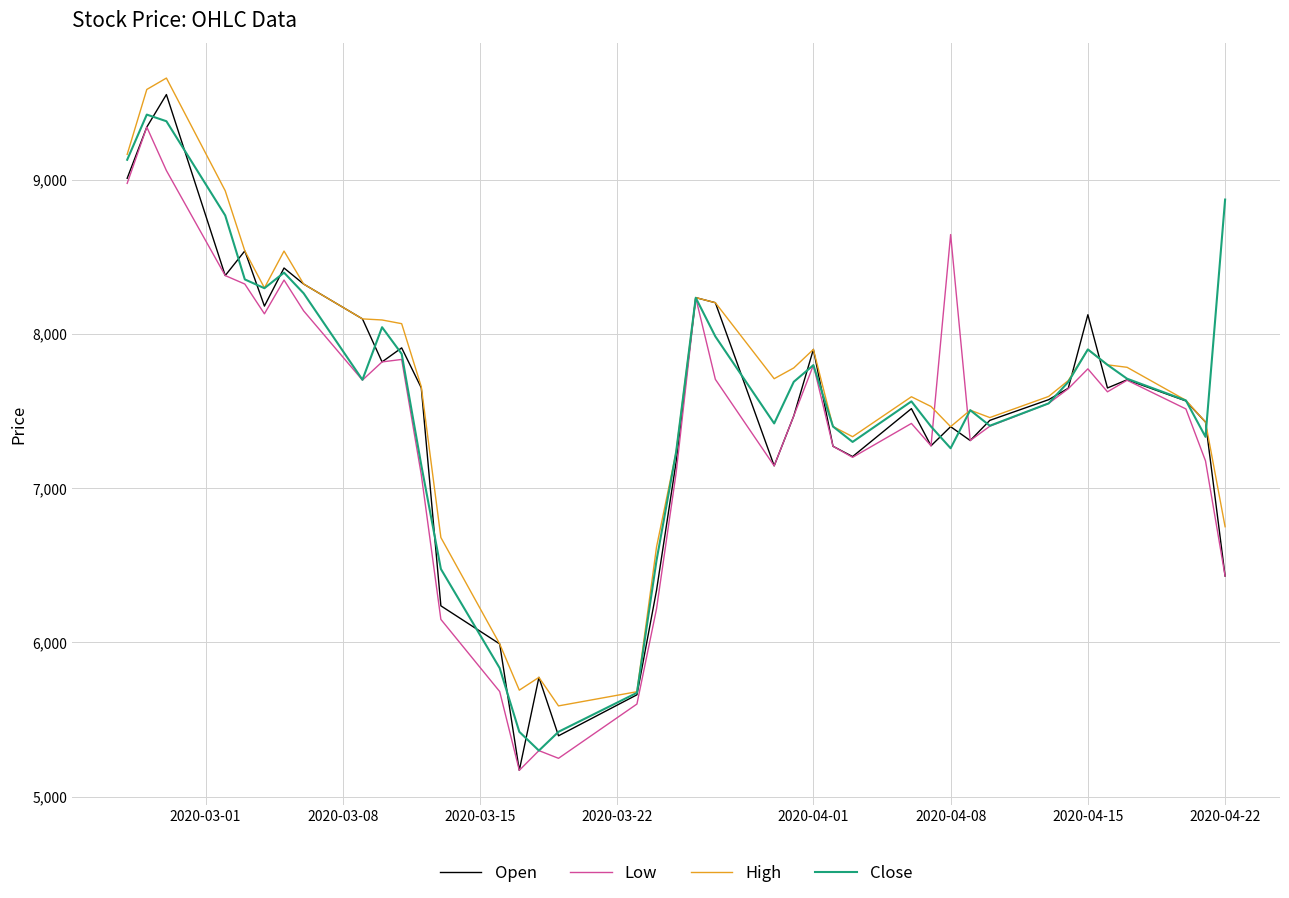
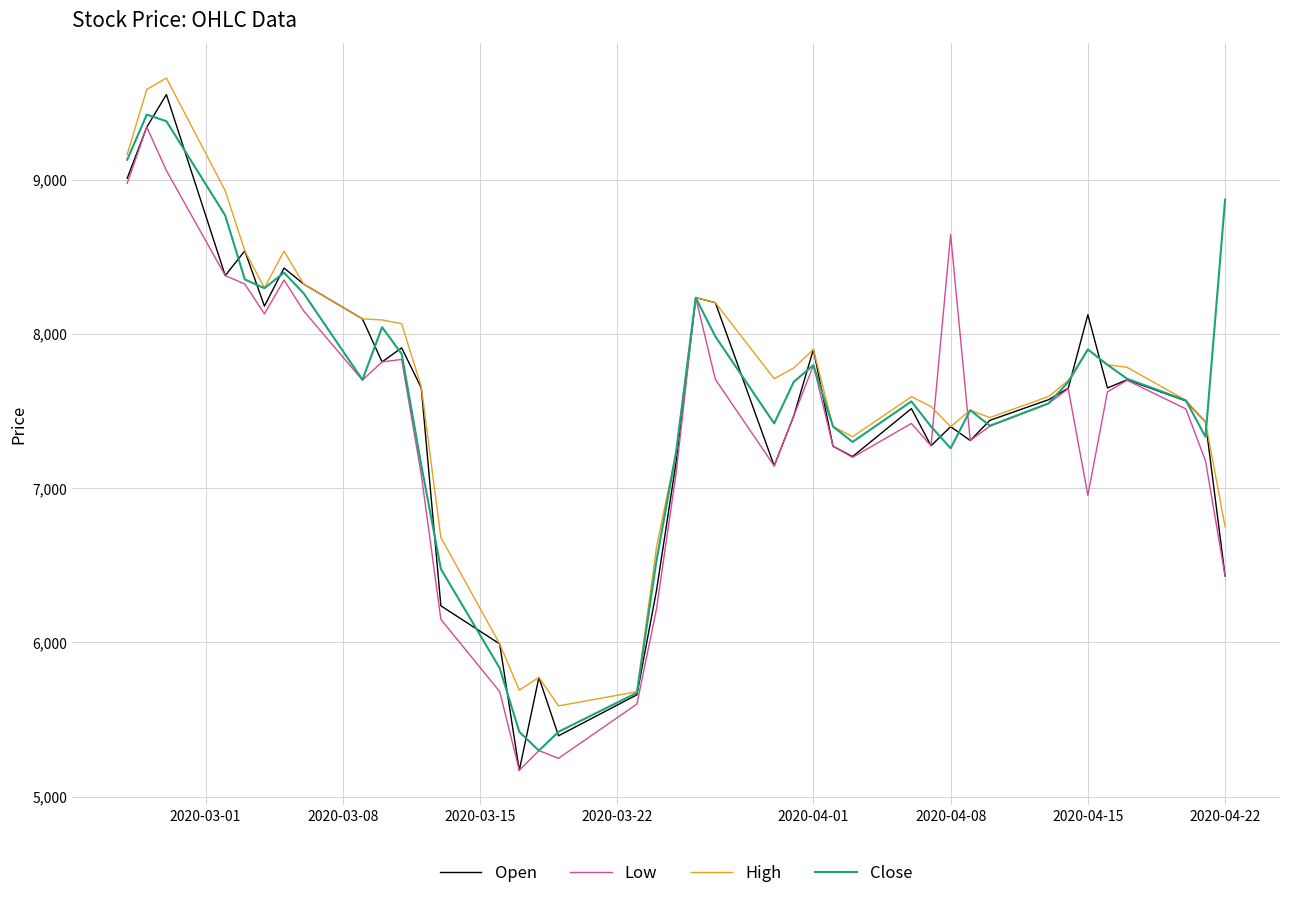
Low, 2020-04-15: 7,770 -> 6,950
